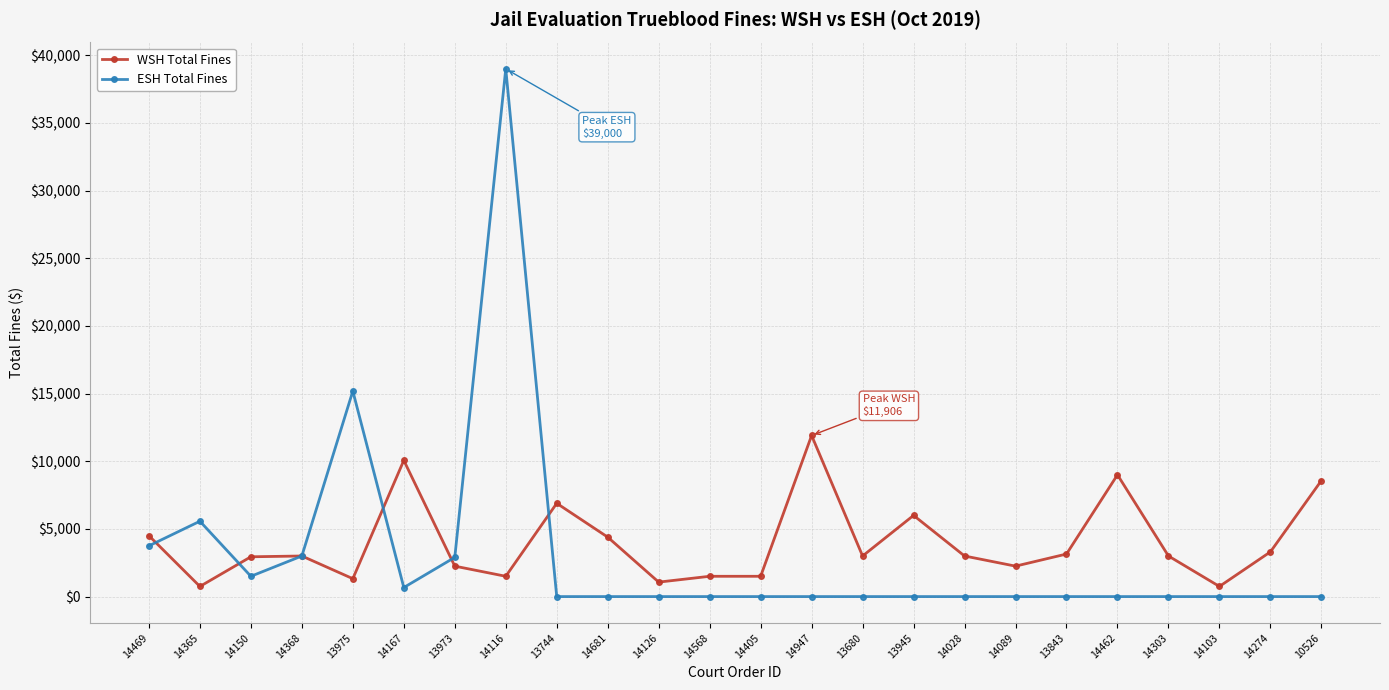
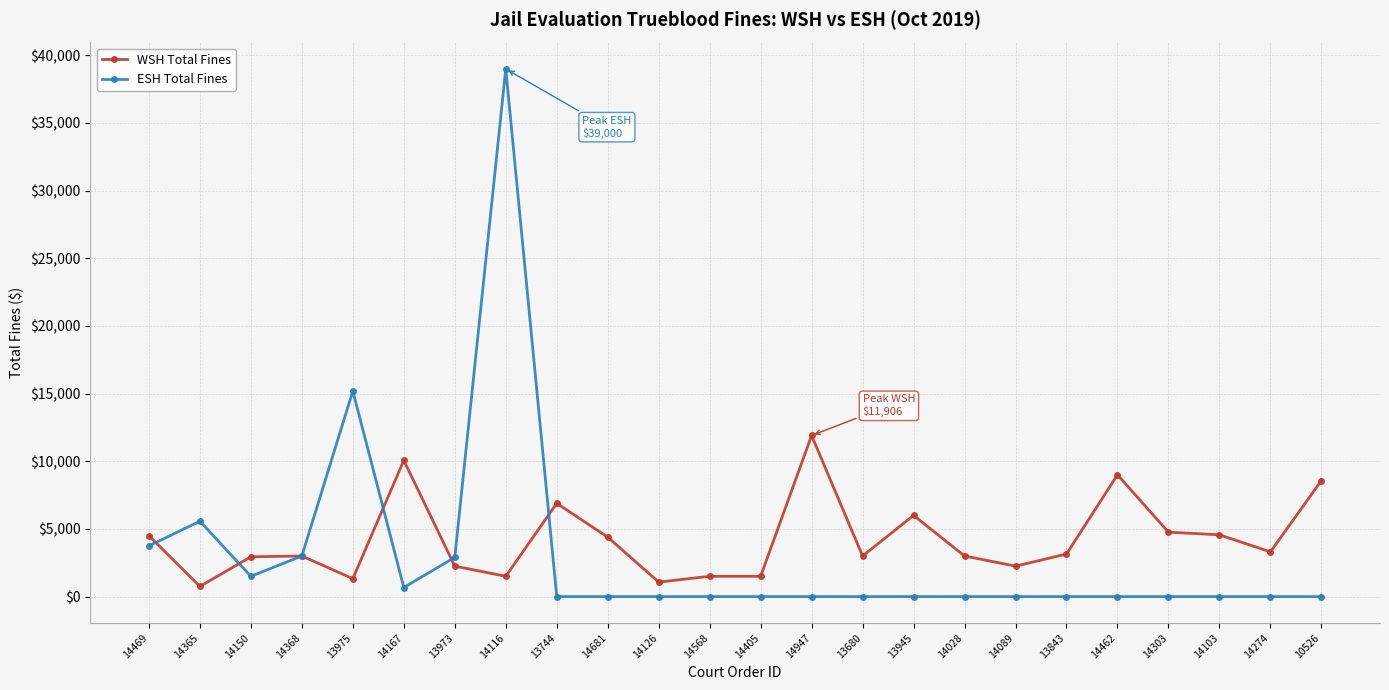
WSH Total Fines, 14303: $3,000 -> $4,800
WSH Total Fines, 14103: $800 -> $4,600
